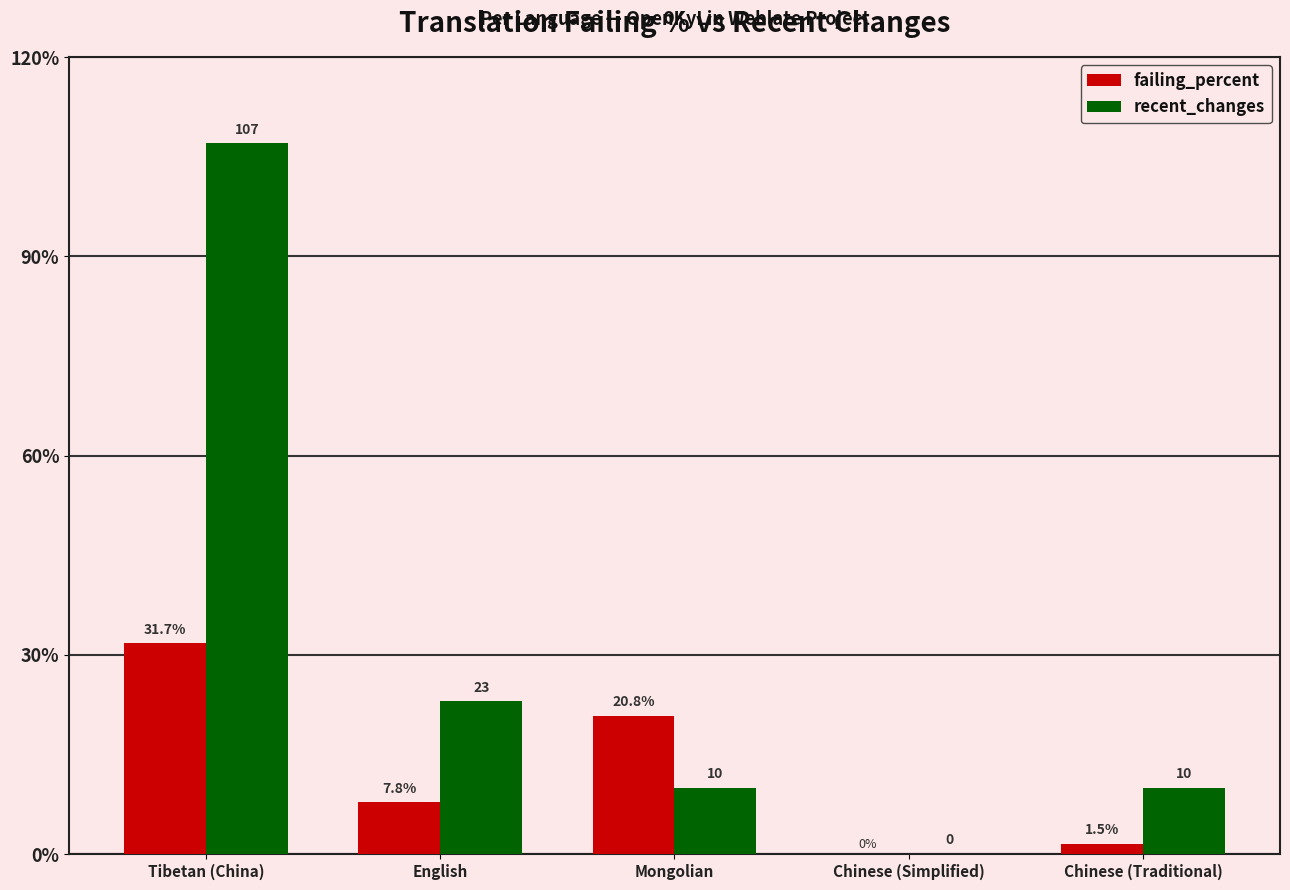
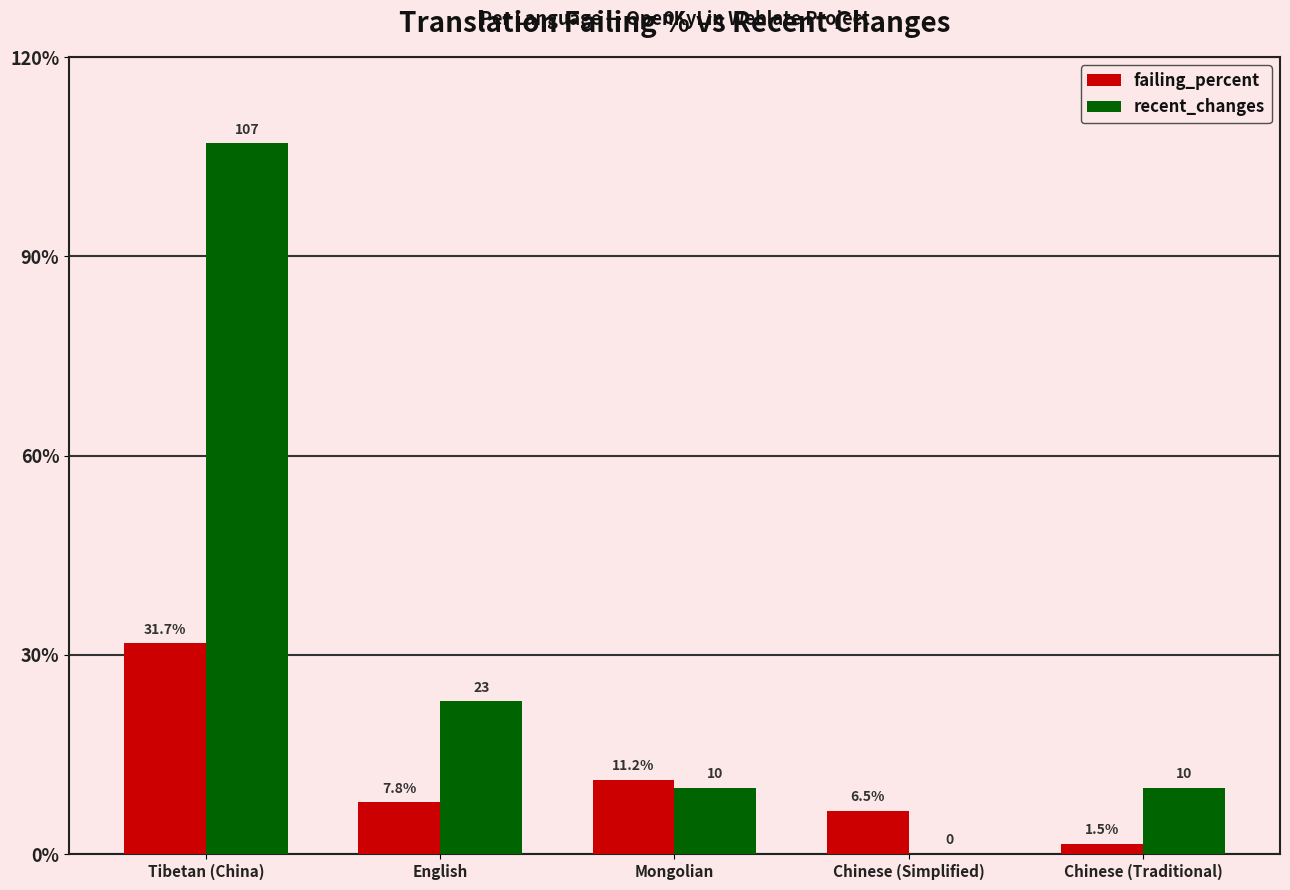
failing_percent, Mongolian: 20.8% -> 11.2%
failing_percent, Chinese (Simplified): 0% -> 6.5%
